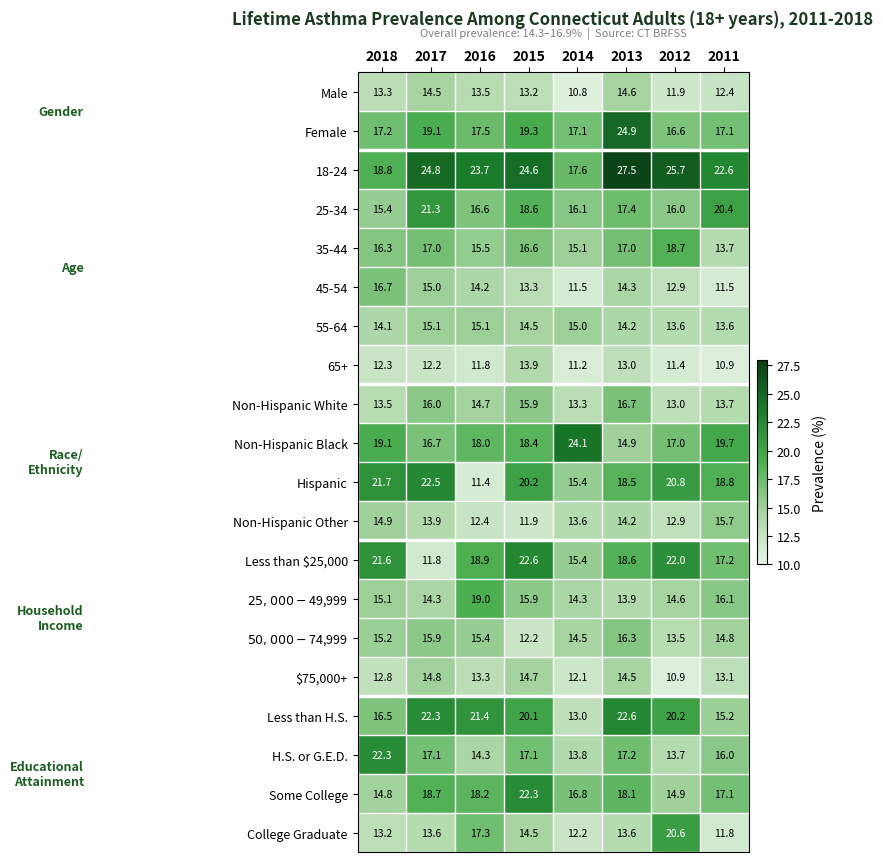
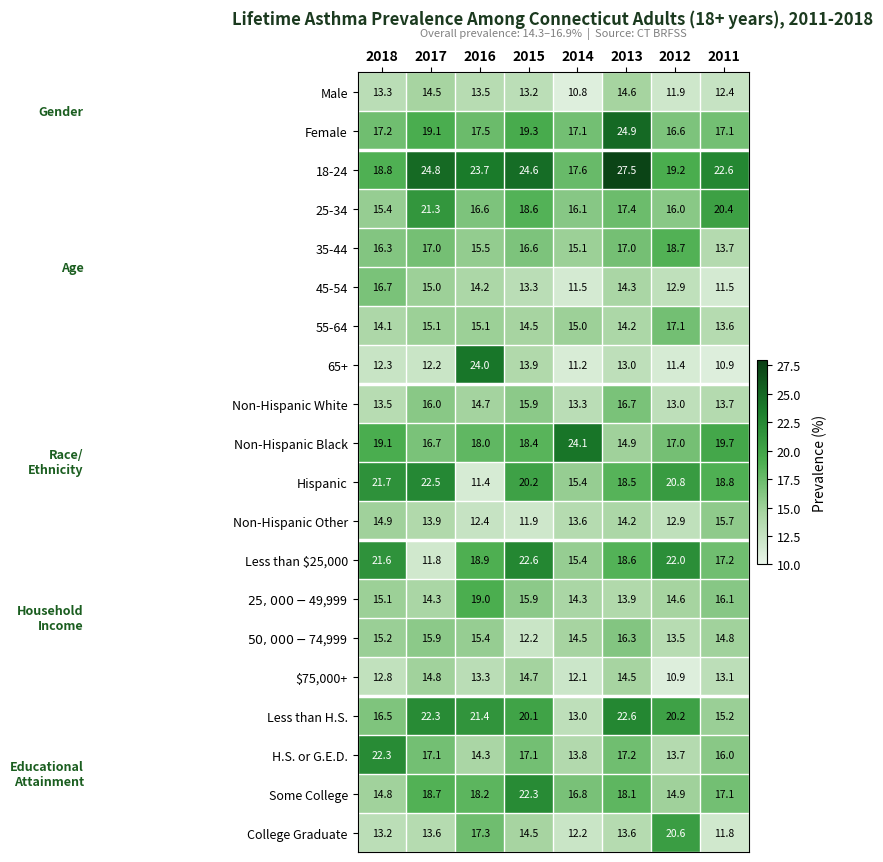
18-24, 2012: 25.7 -> 19.2
55-64, 2012: 13.6 -> 17.1
65+, 2016: 11.8 -> 24.0
